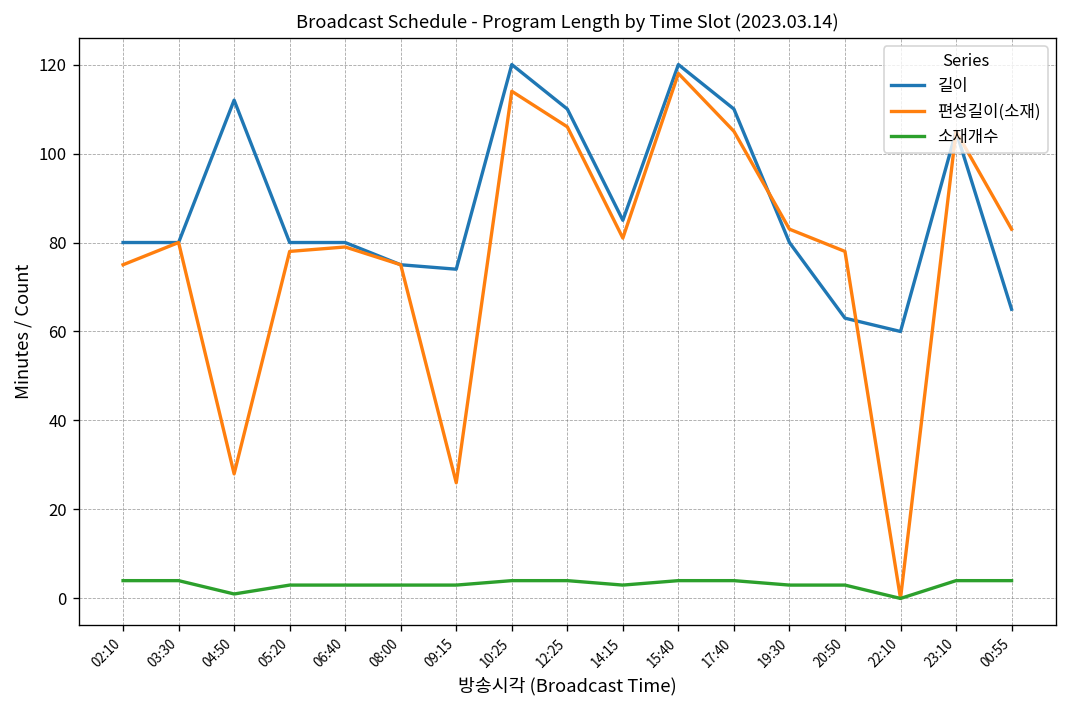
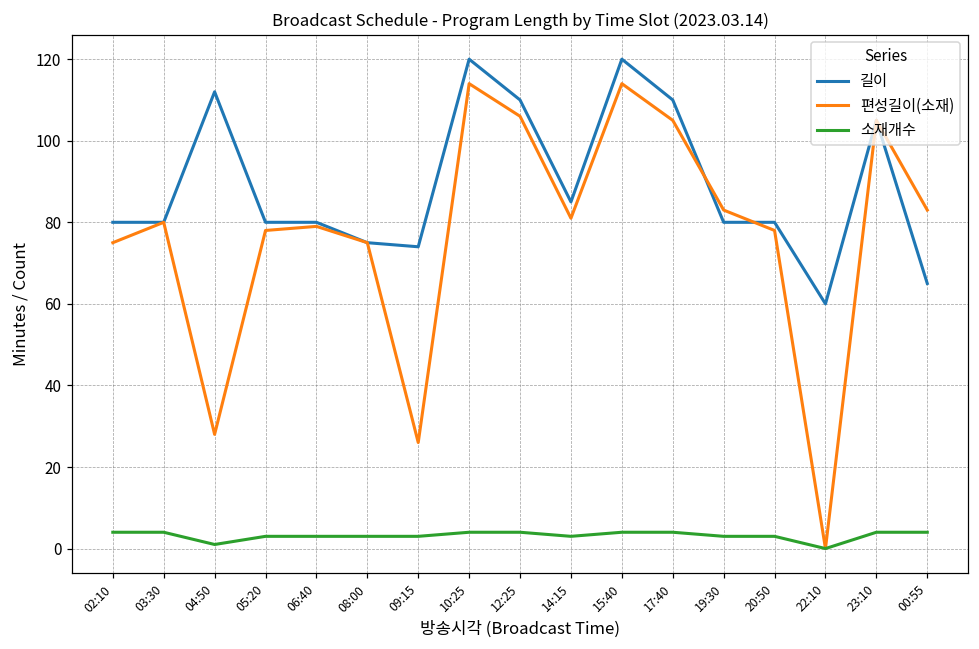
편성길이(소재), 15:40: 118 -> 114
길이, 20:50: 63 -> 80
